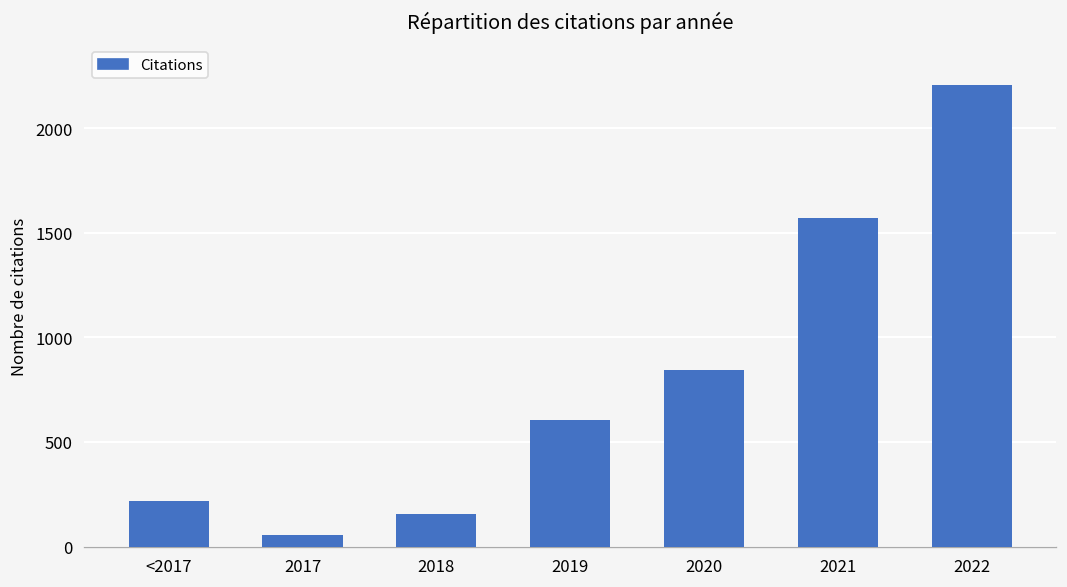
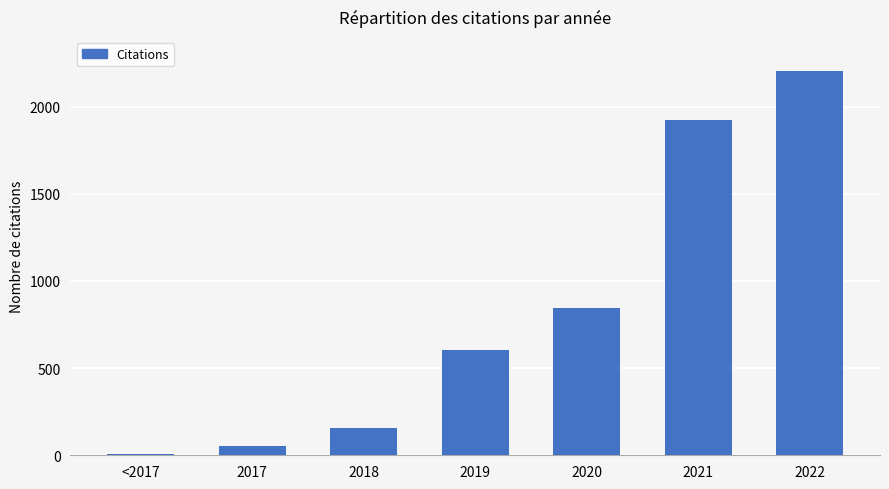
<2017: 220 -> 10
2021: 1570 -> 1920
